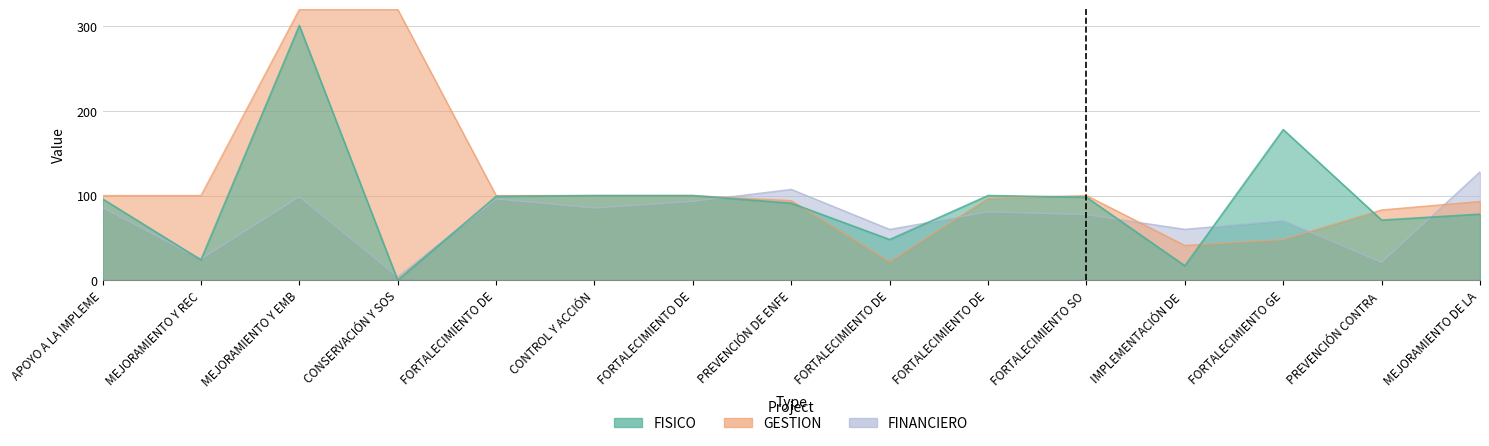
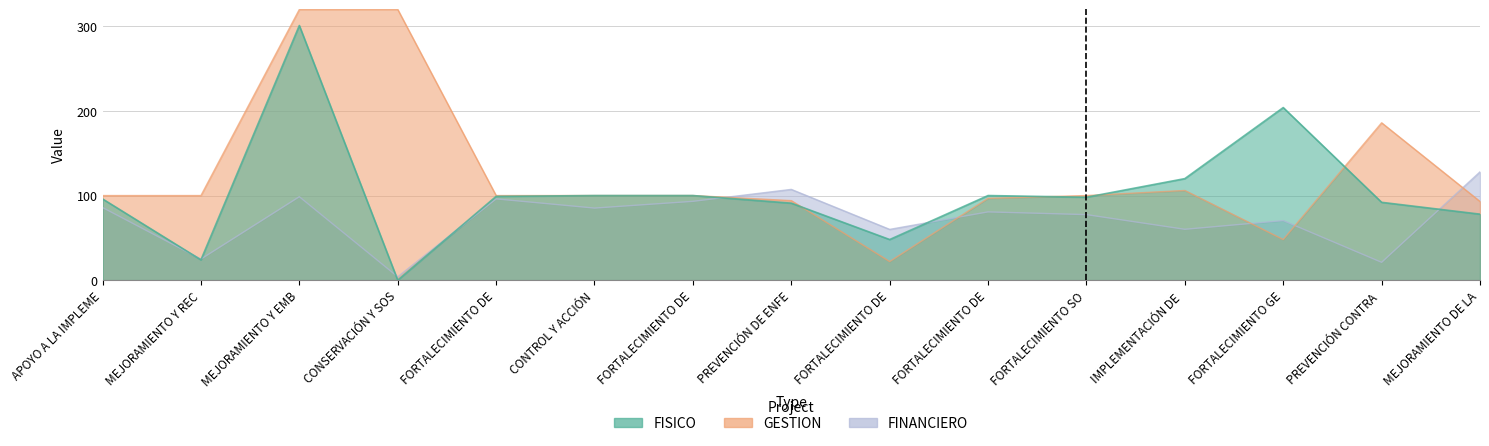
GESTION, IMPLEMENTACIÓN DE: 40 -> 110
FISICO, IMPLEMENTACIÓN DE: 20 -> 120
FISICO, FORTALECIMIENTO GE: 180 -> 200
GESTION, PREVENCIÓN CONTRA: 80 -> 190
FISICO, PREVENCIÓN CONTRA: 70 -> 90
